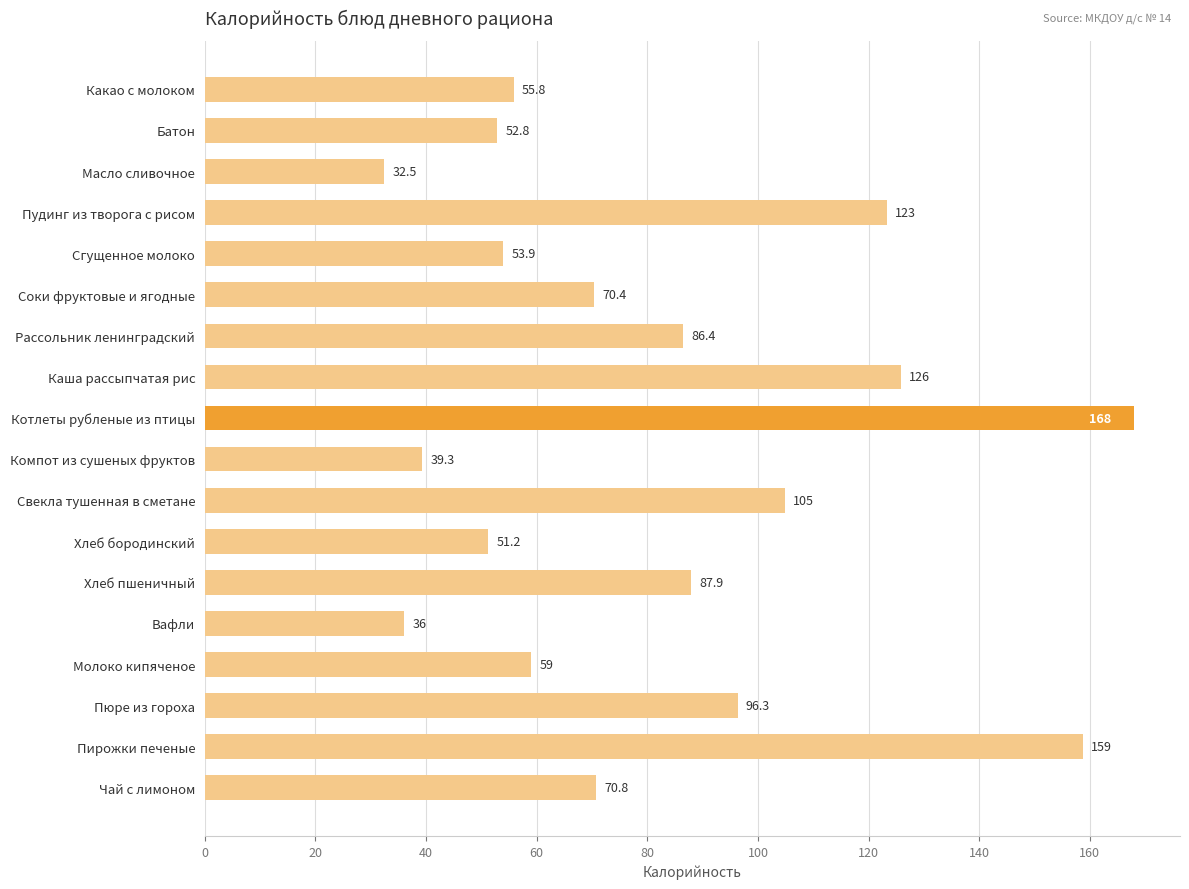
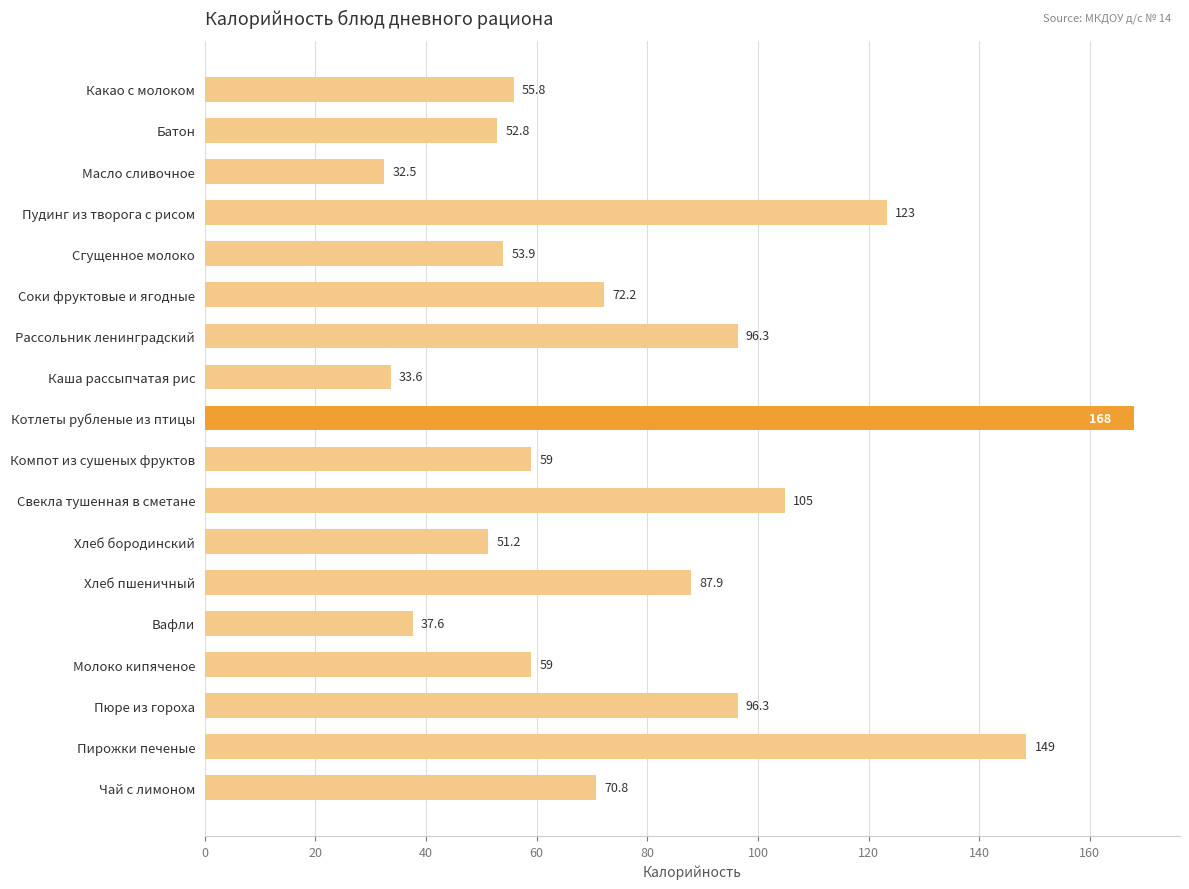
Соки фруктовые и ягодные: 70.4 -> 72.2
Рассольник ленинградский: 86.4 -> 96.3
Каша рассыпчатая рис: 126 -> 33.6
Компот из сушеных фруктов: 39.3 -> 59
Вафли: 36 -> 37.6
Пирожки печеные: 159 -> 149
